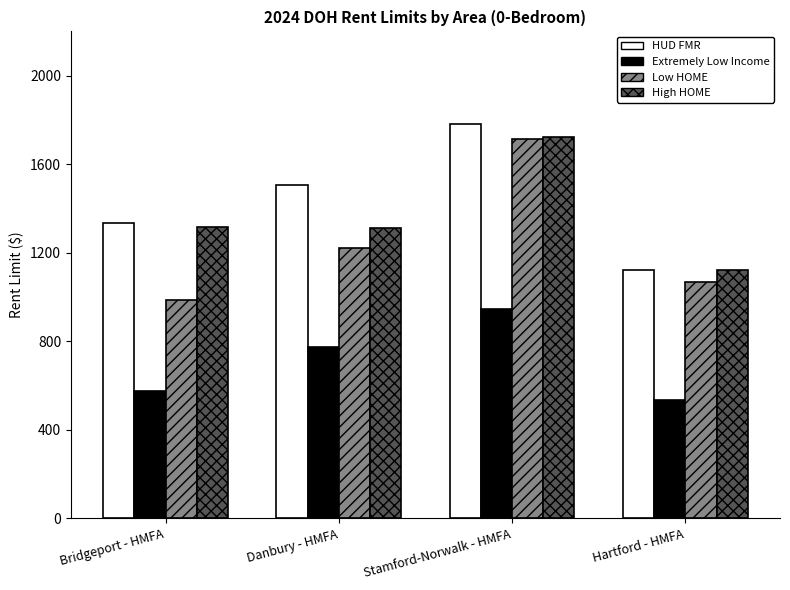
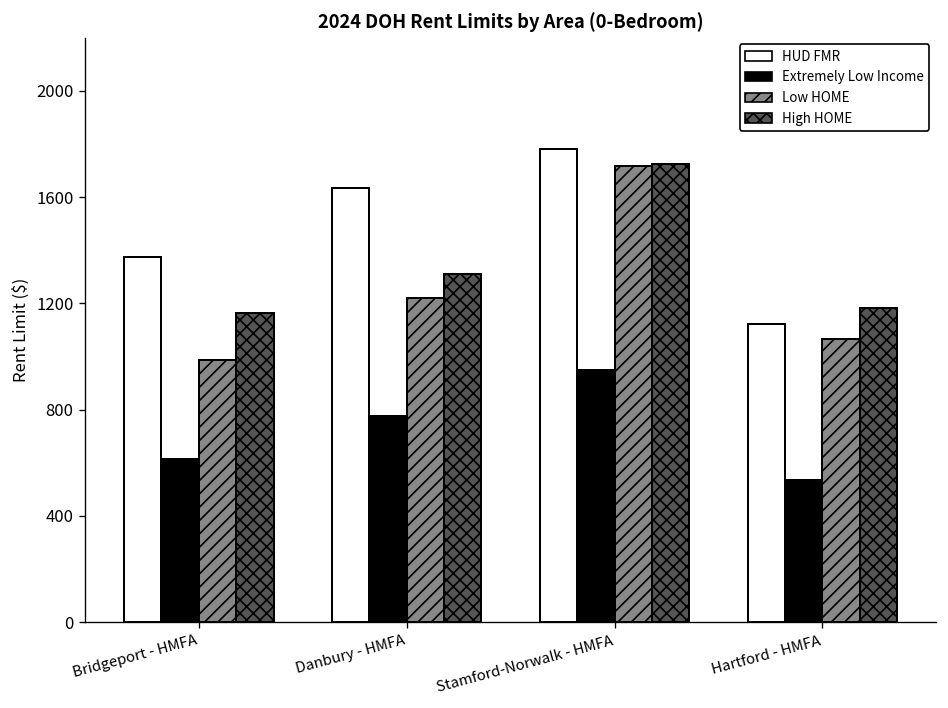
HUD FMR, Bridgeport - HMFA: 1330 -> 1370
Extremely Low Income, Bridgeport - HMFA: 580 -> 620
High HOME, Bridgeport - HMFA: 1320 -> 1160
HUD FMR, Danbury - HMFA: 1510 -> 1640
High HOME, Hartford - HMFA: 1120 -> 1180
